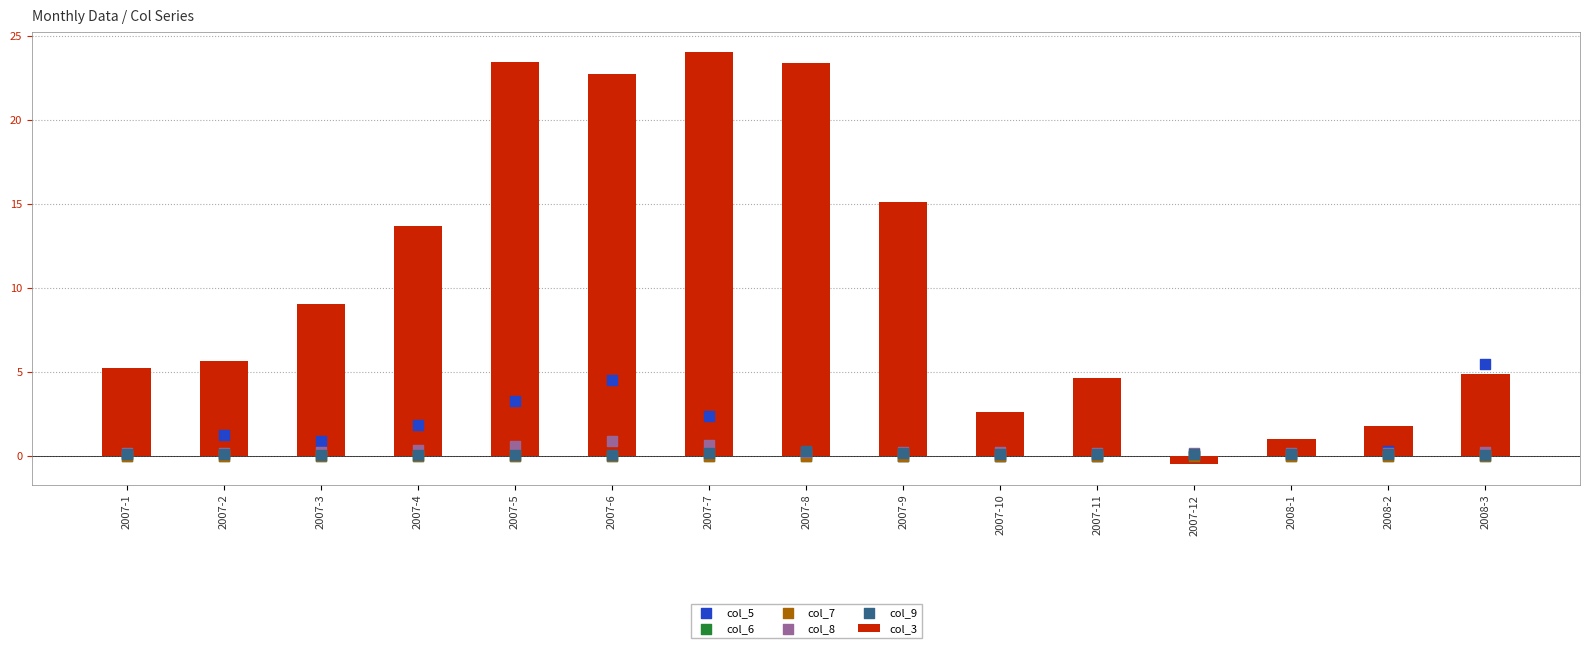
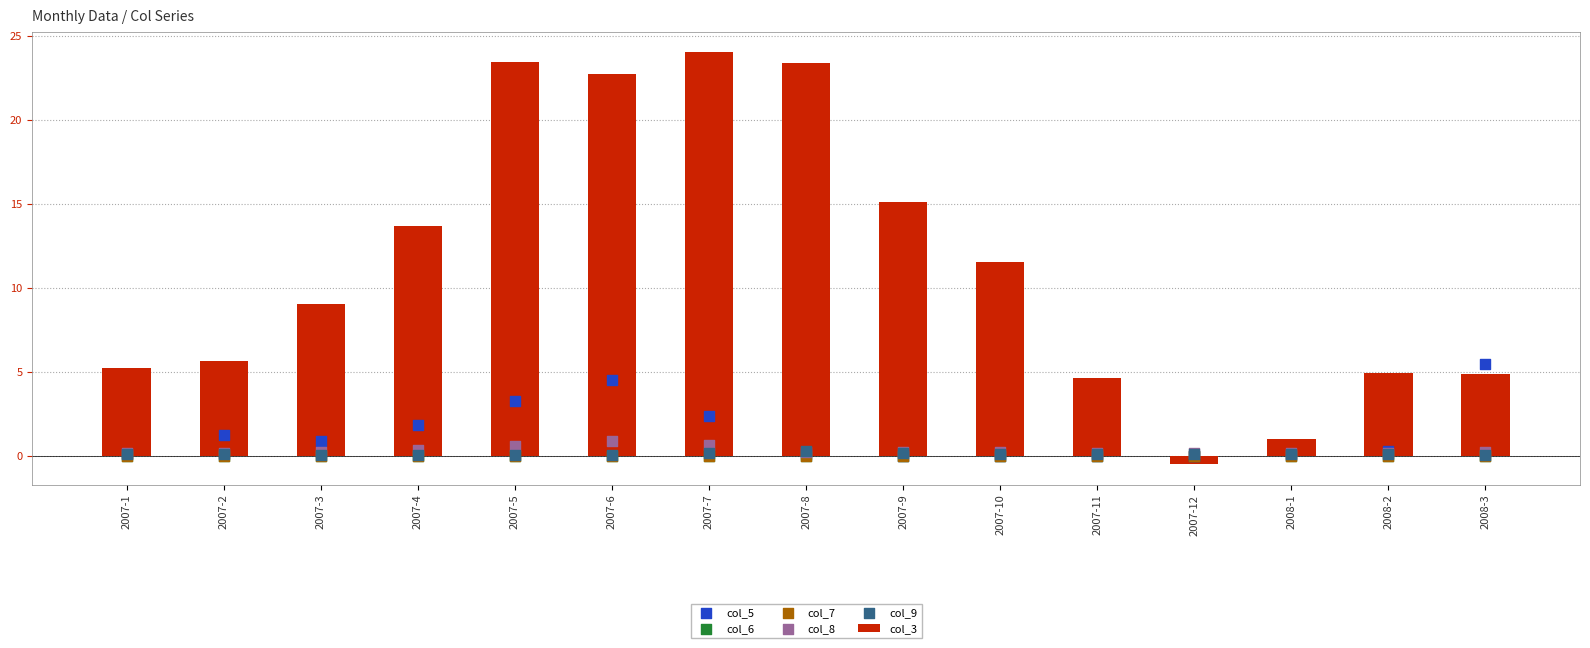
col_3, 2007-10: 2.6 -> 11.6
col_3, 2008-2: 1.8 -> 4.9
